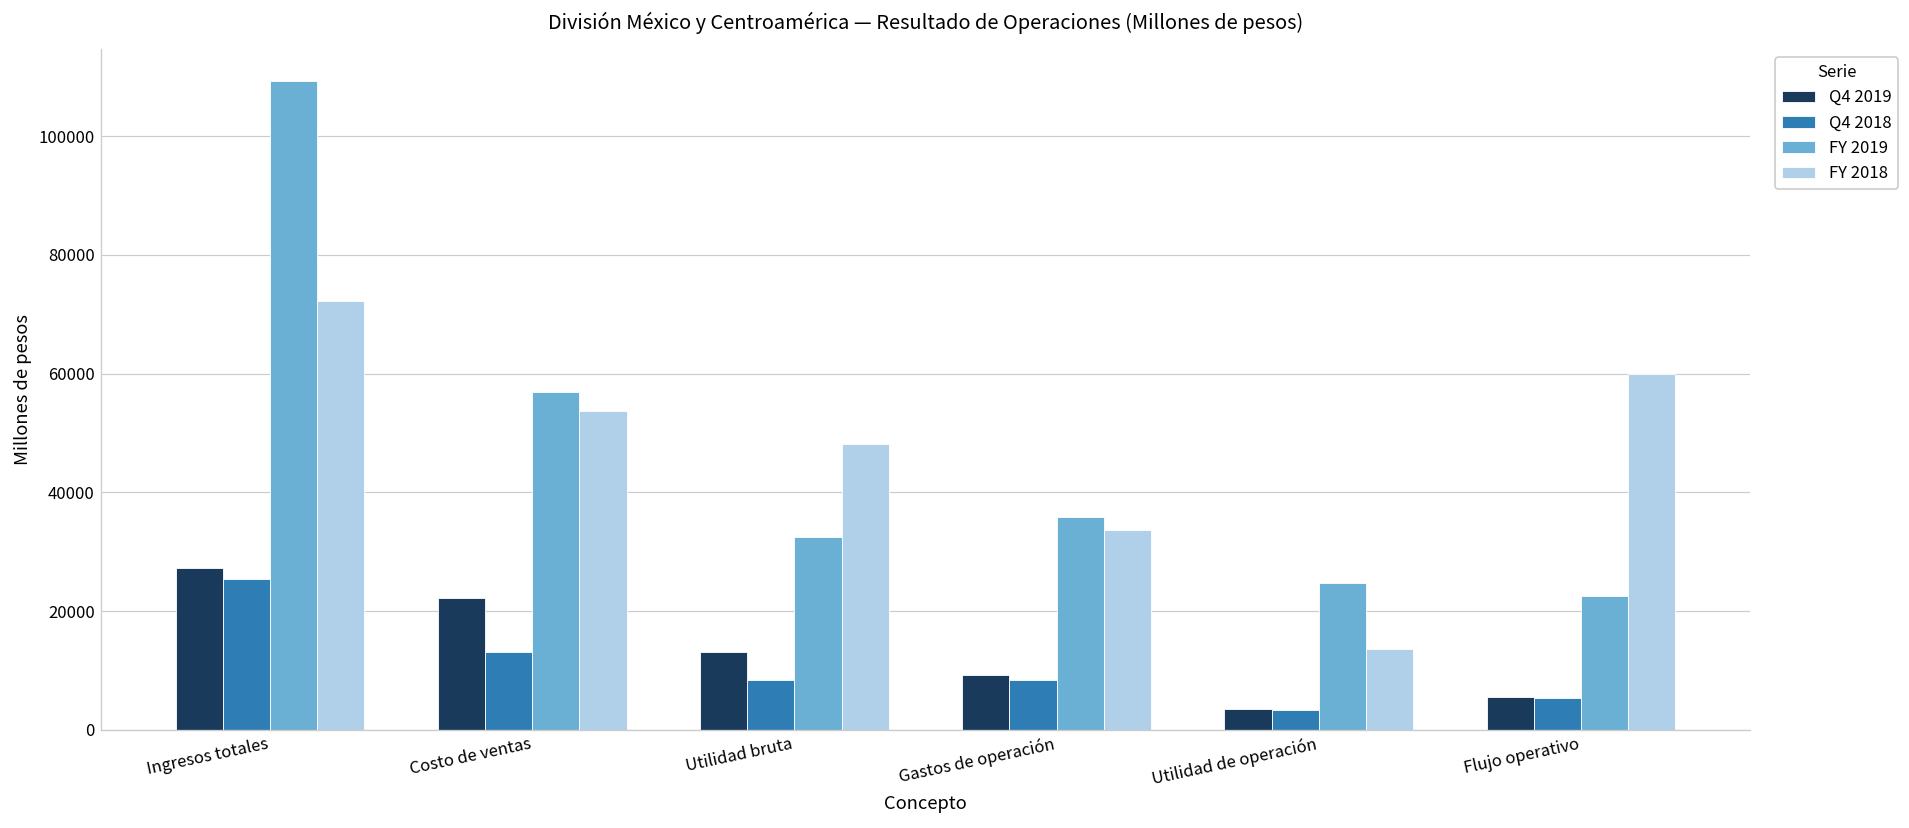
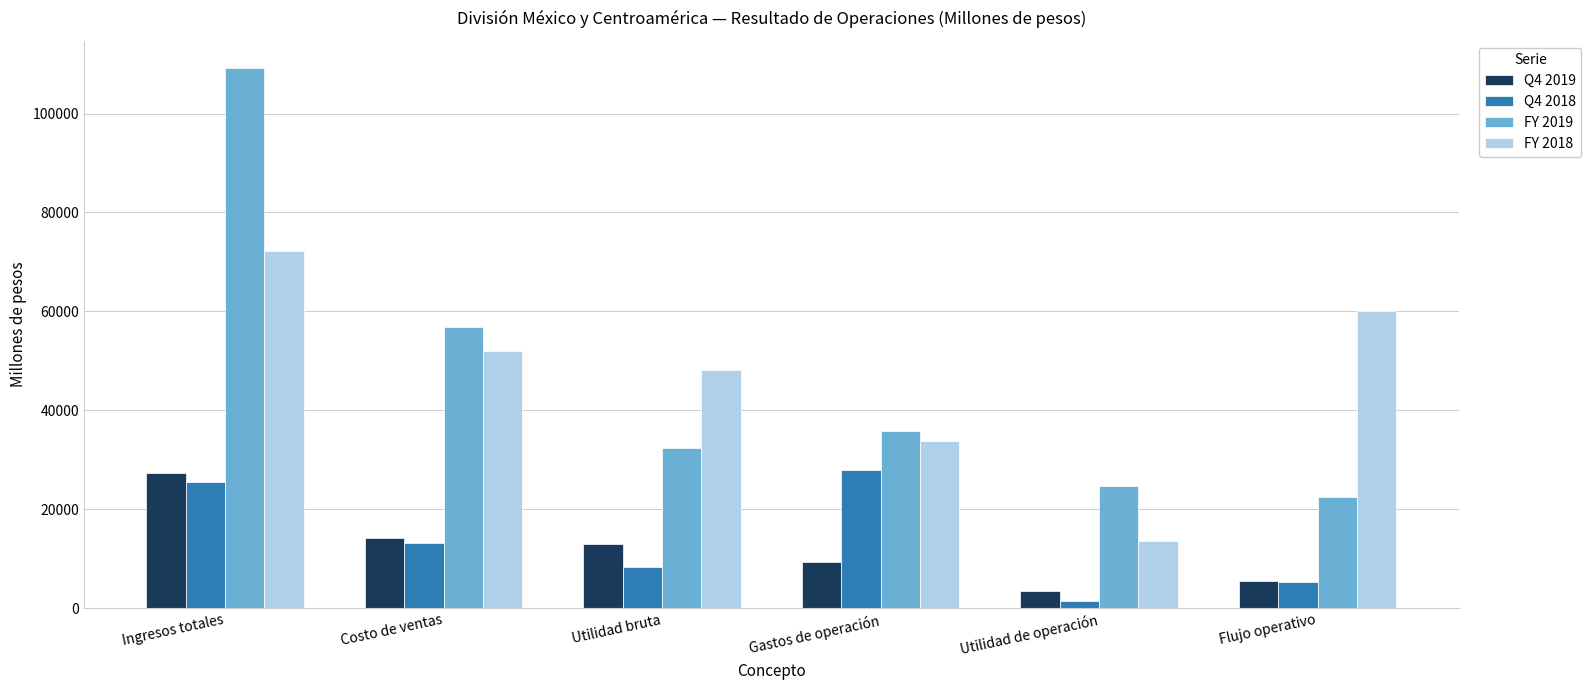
Q4 2019, Costo de ventas: 22000 -> 14000
FY 2018, Costo de ventas: 54000 -> 52000
Q4 2018, Gastos de operación: 8000 -> 28000
Q4 2018, Utilidad de operación: 3000 -> 1000
